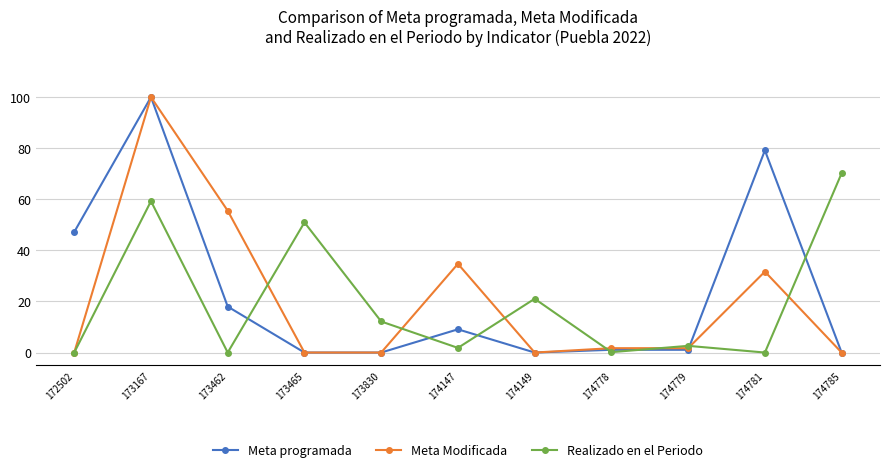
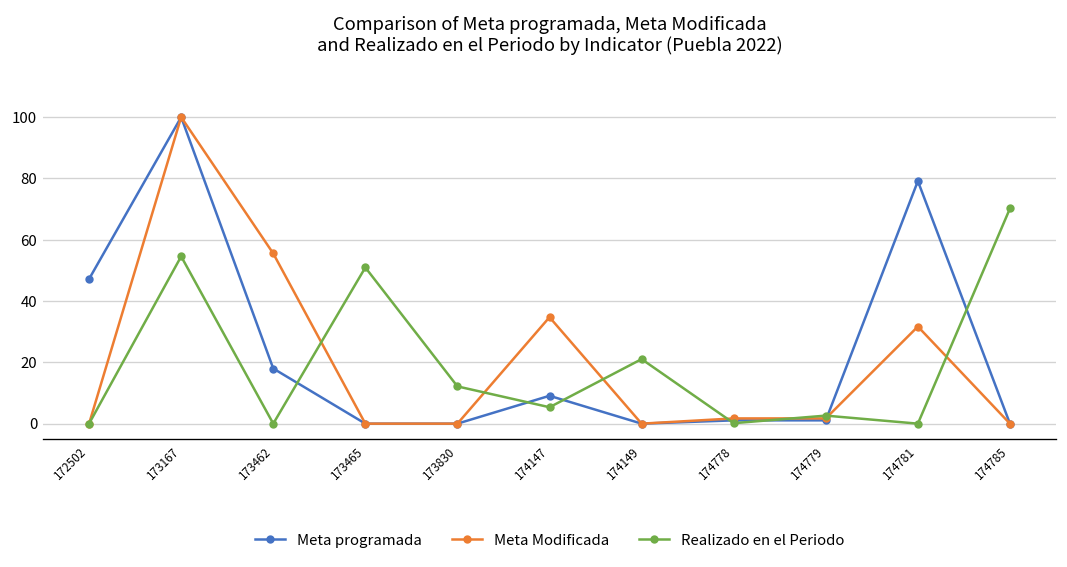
Realizado en el Periodo, 173167: 59 -> 55
Realizado en el Periodo, 174147: 2 -> 5
